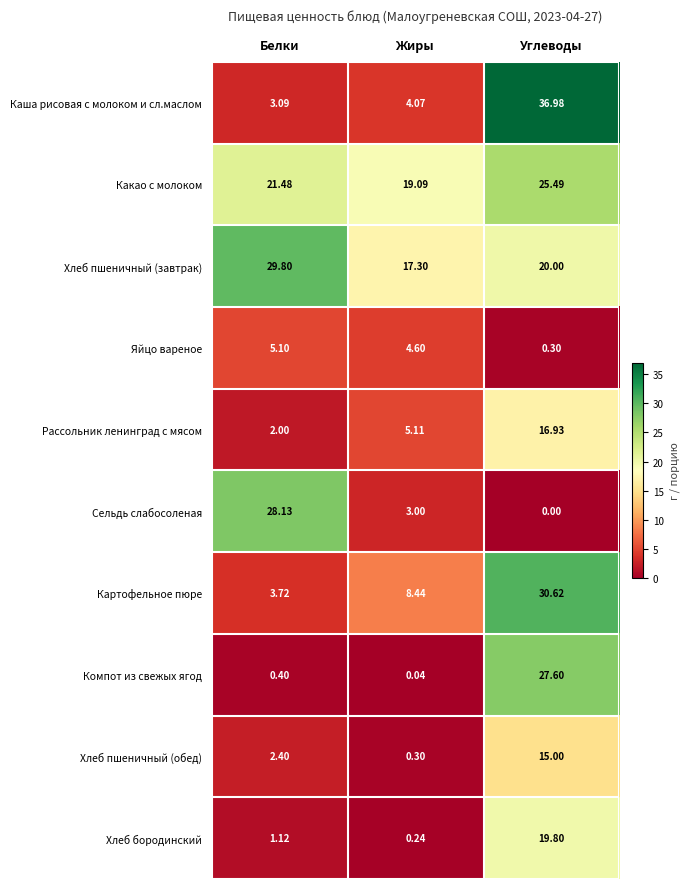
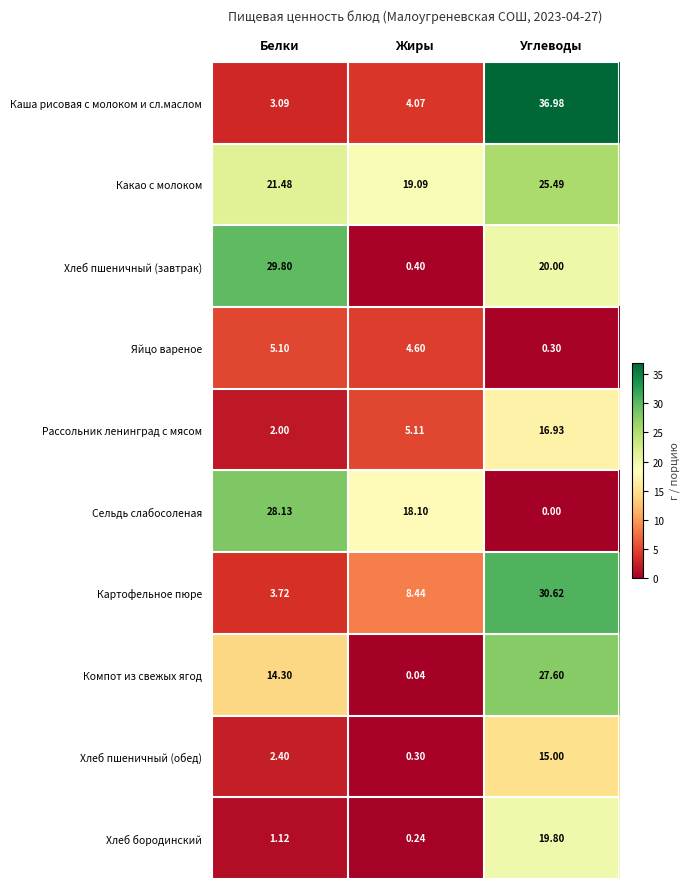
Хлеб пшеничный (завтрак), Жиры: 17.30 -> 0.40
Сельдь слабосоленая, Жиры: 3.00 -> 18.10
Компот из свежых ягод, Белки: 0.40 -> 14.30
